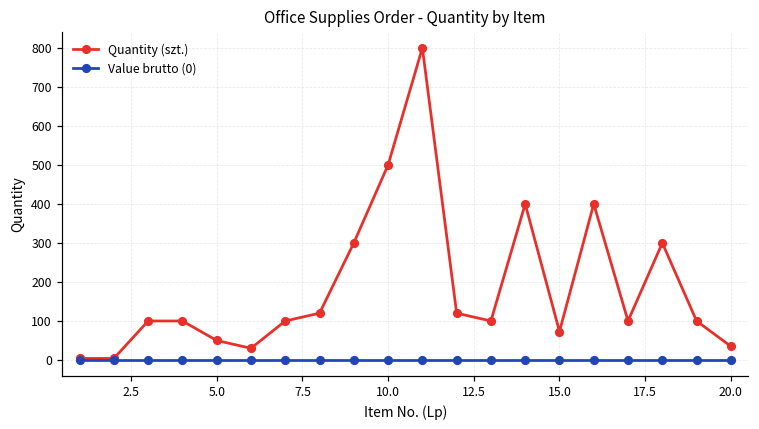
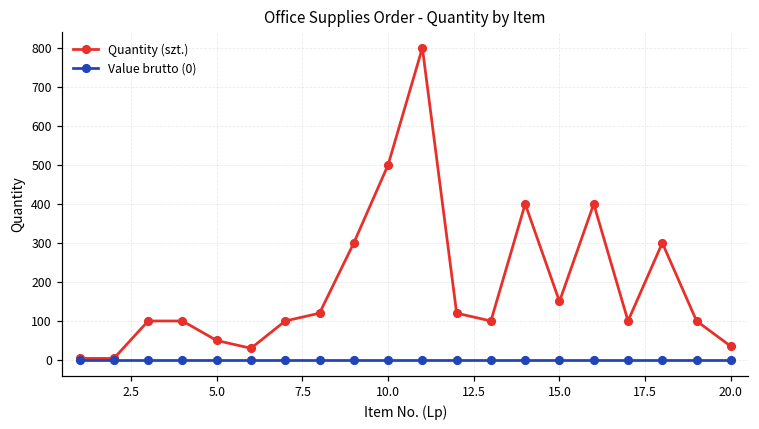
Quantity (szt.), 15.0: 70 -> 150
